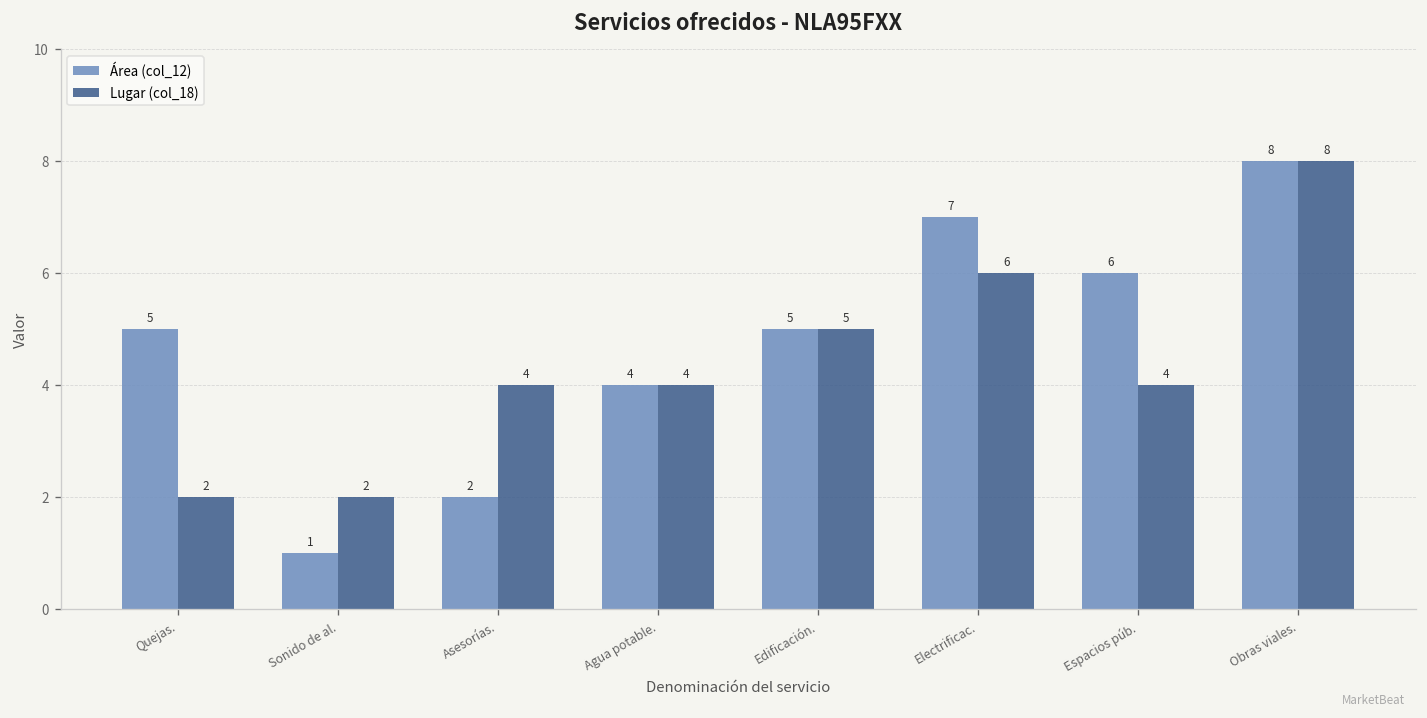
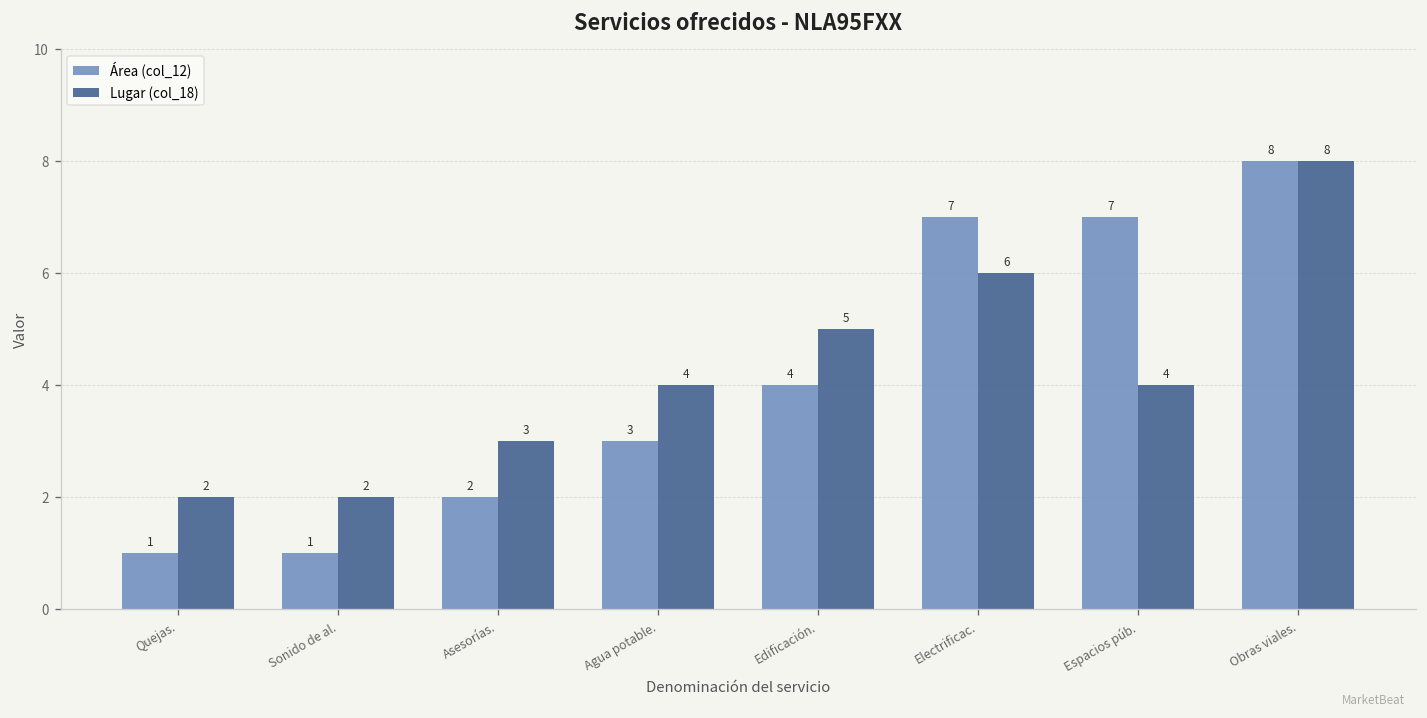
Área (col_12), Quejas.: 5 -> 1
Lugar (col_18), Asesorías.: 4 -> 3
Área (col_12), Agua potable.: 4 -> 3
Área (col_12), Edificación.: 5 -> 4
Área (col_12), Espacios púb.: 6 -> 7
